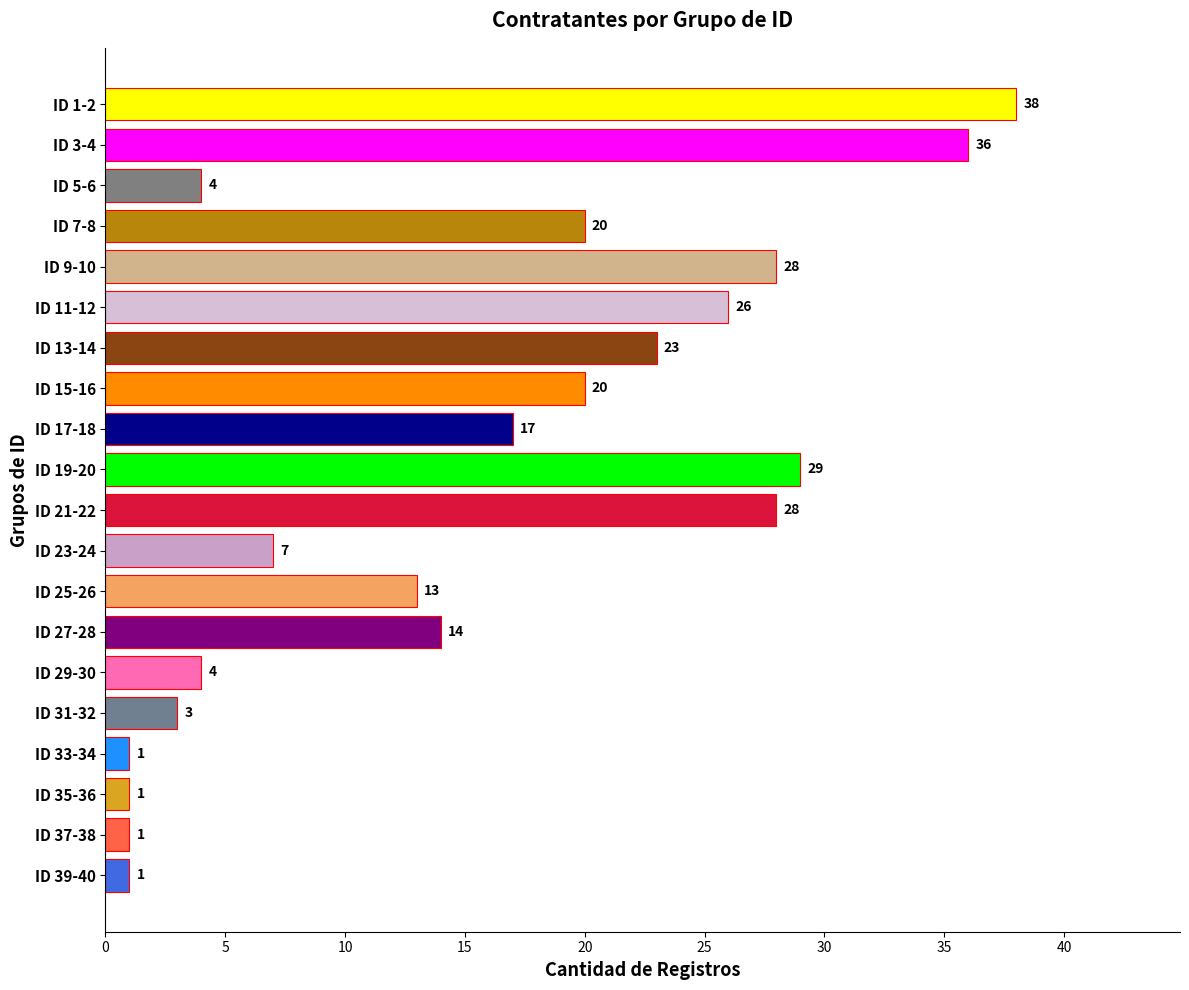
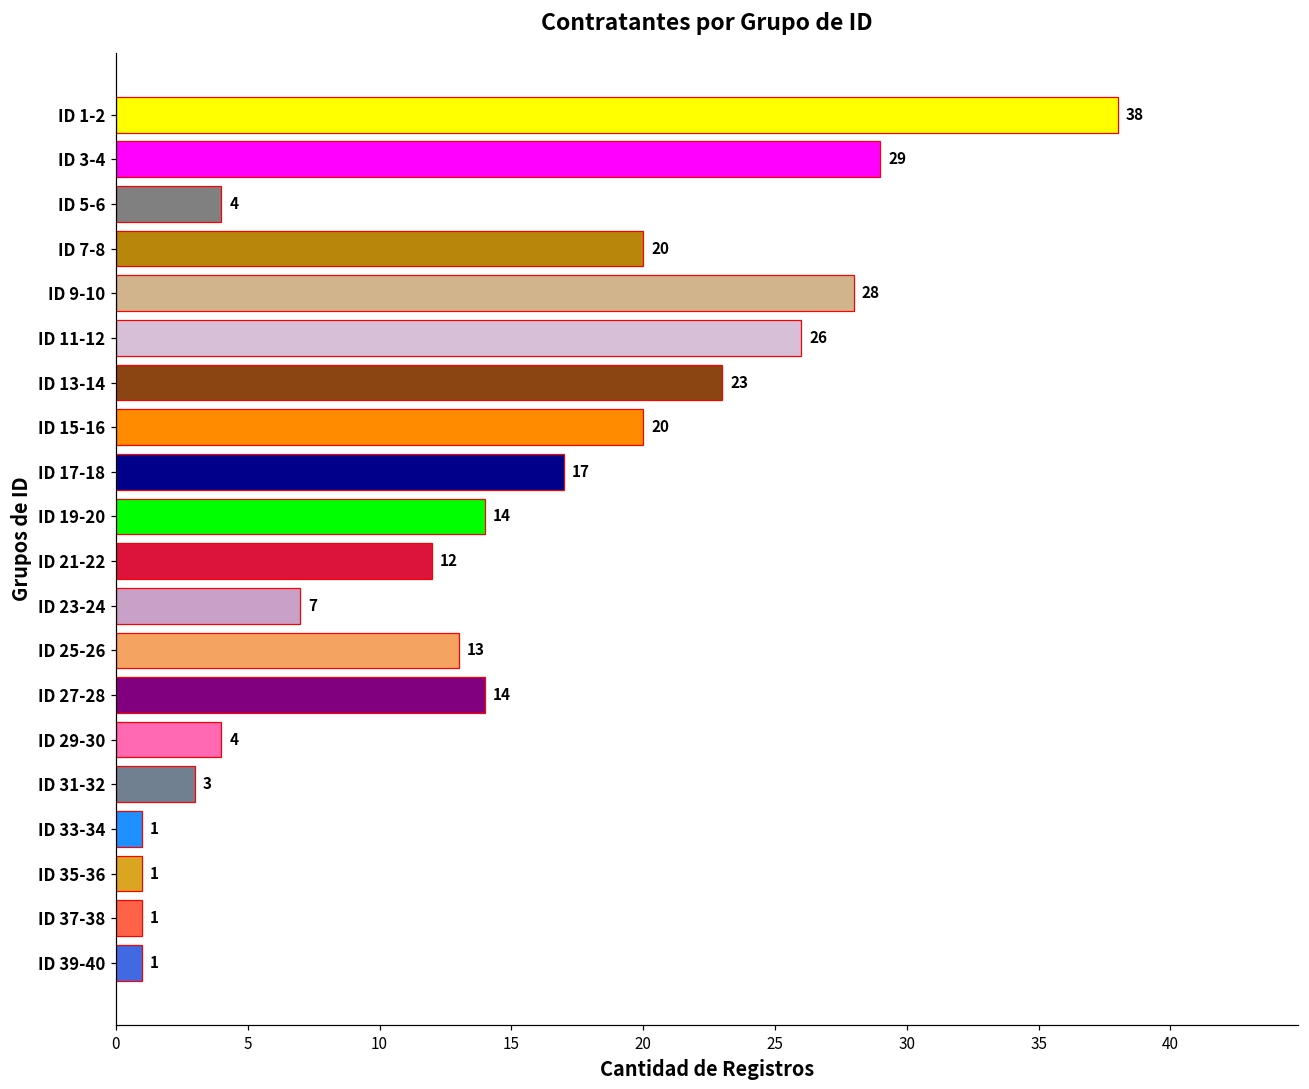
ID 3-4: 36 -> 29
ID 19-20: 29 -> 14
ID 21-22: 28 -> 12
